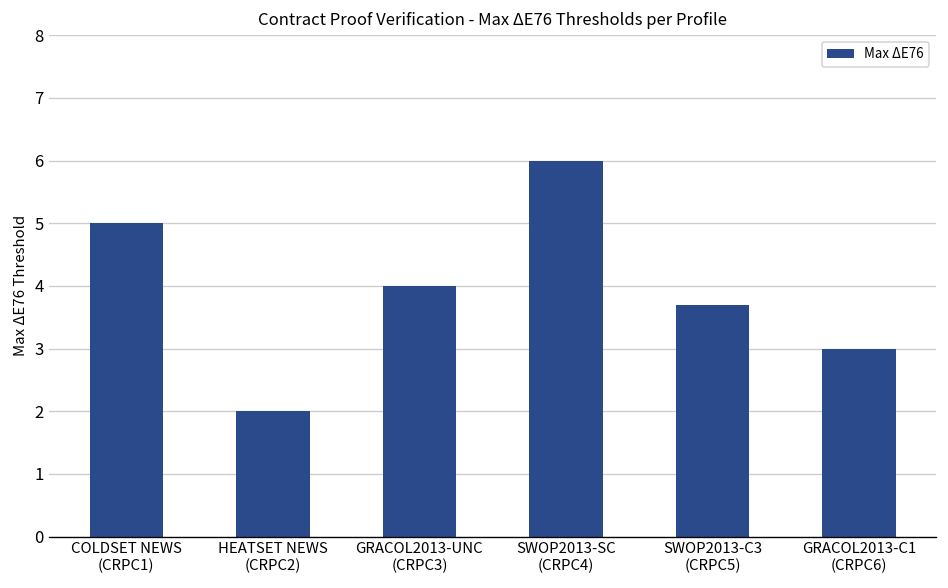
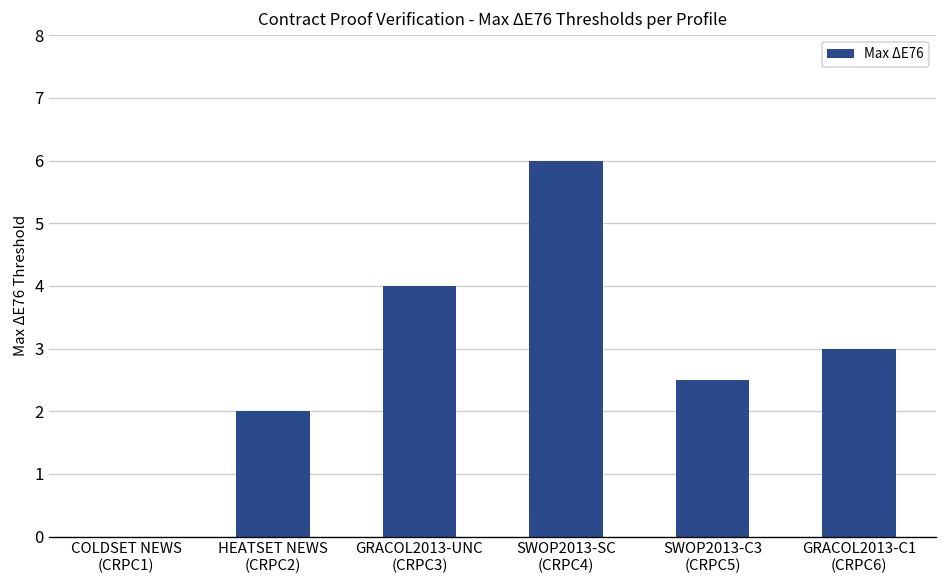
COLDSET NEWS (CRPC1): 5 -> 0
SWOP2013-C3 (CRPC5): 3.7 -> 2.5
